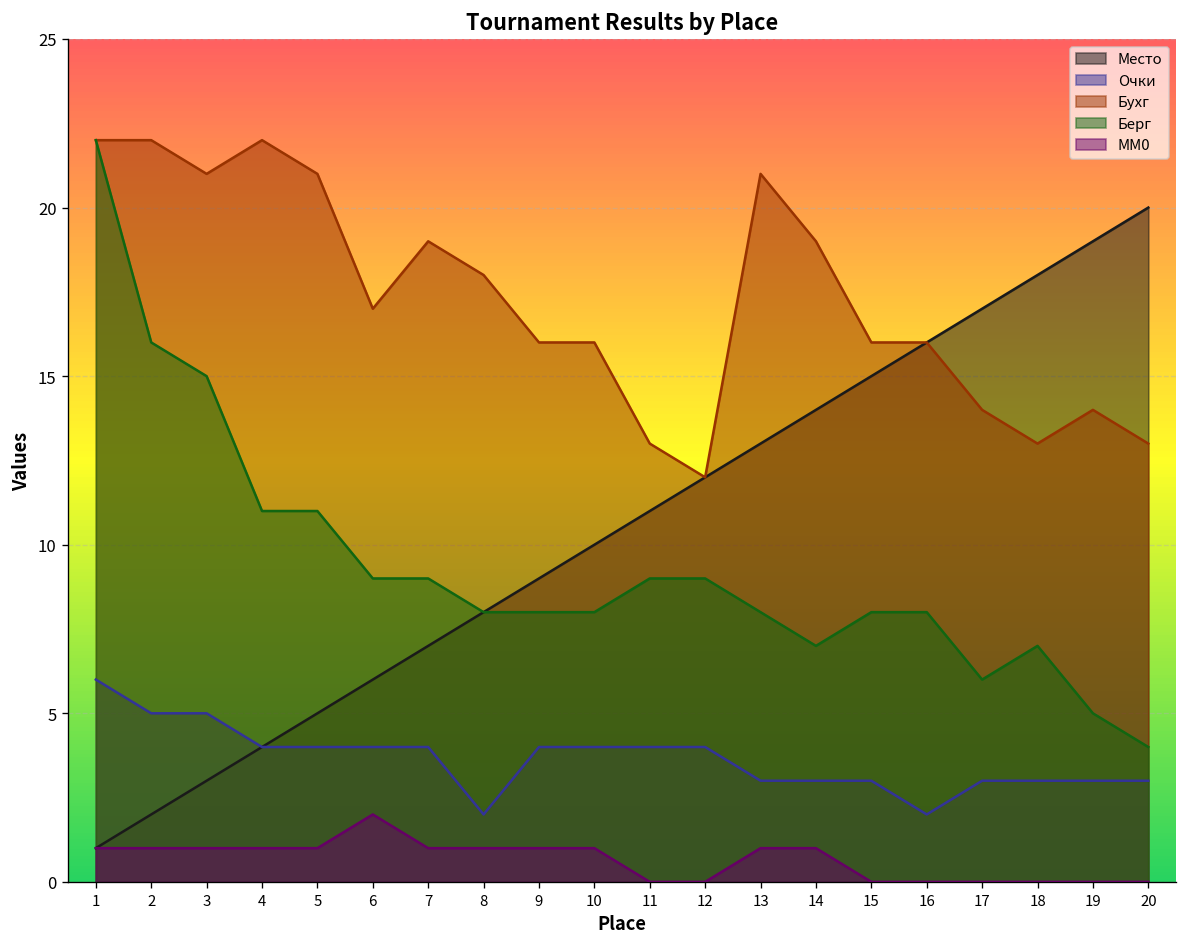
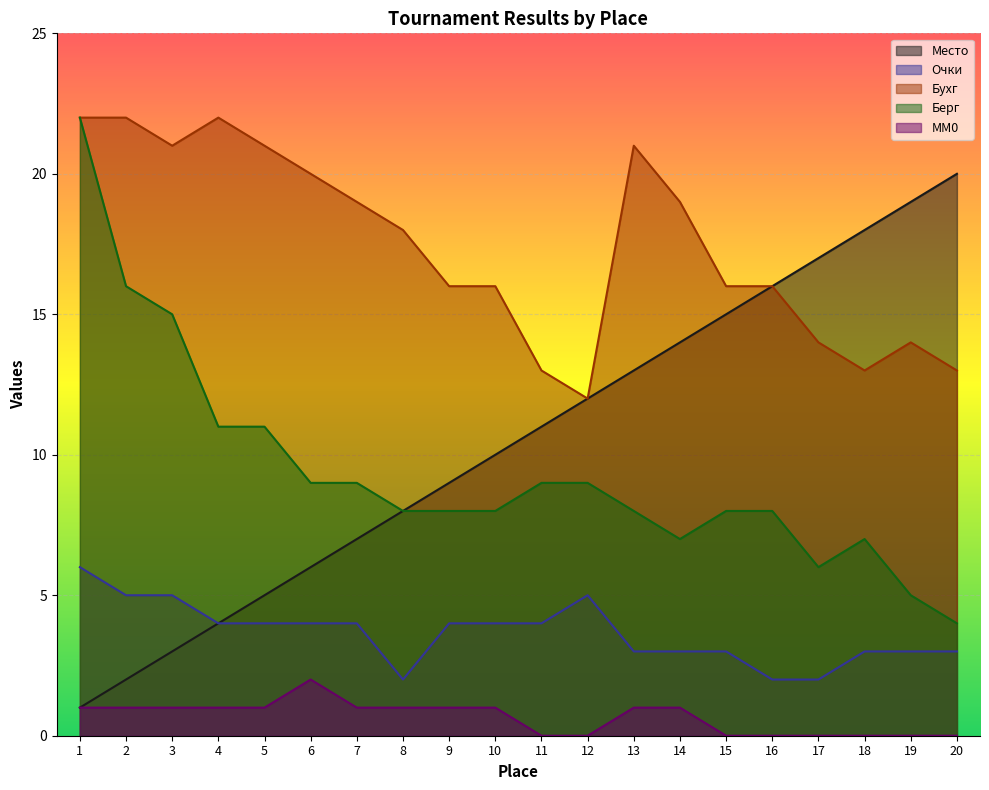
Бухг, 6: 17 -> 20
Очки, 12: 4 -> 5
Очки, 17: 3 -> 2
